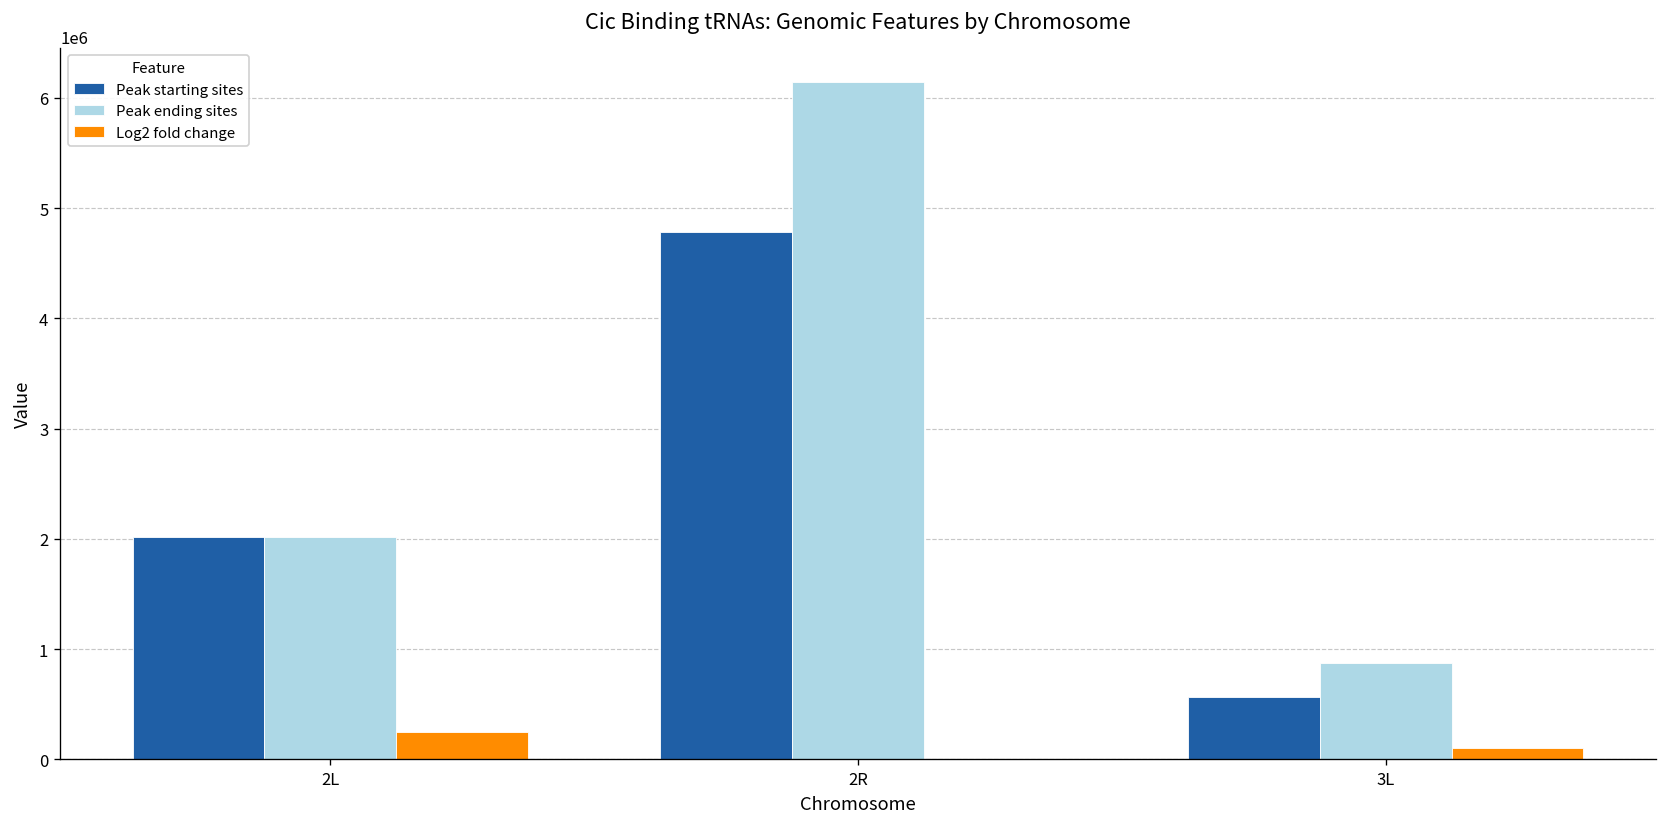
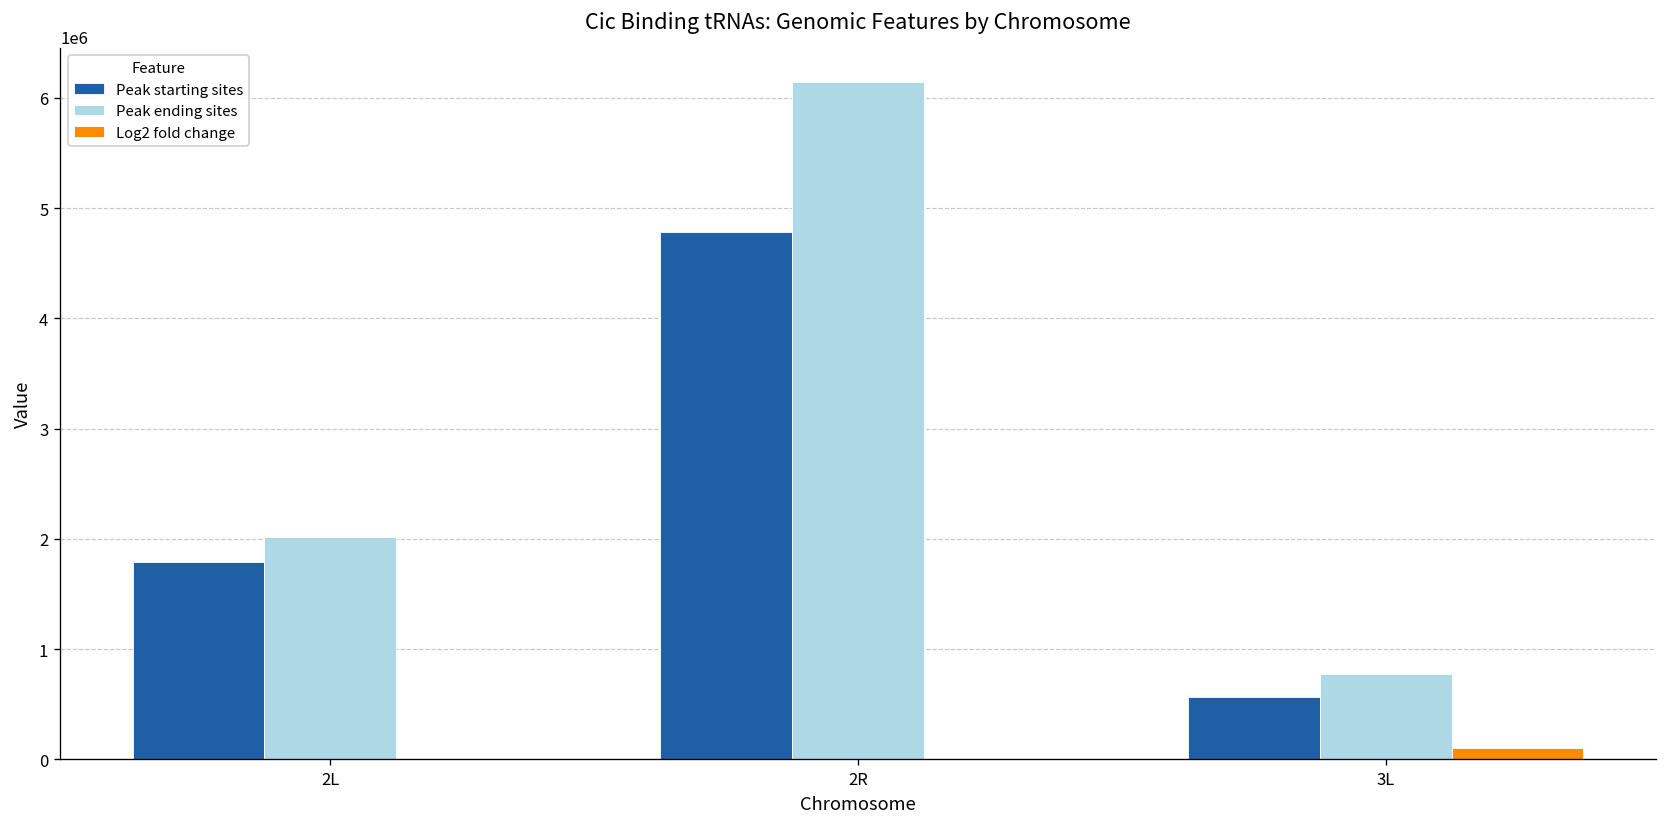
Peak starting sites, 2L: 2000000 -> 1800000
Log2 fold change, 2L: 300000 -> 0
Peak ending sites, 3L: 900000 -> 800000
